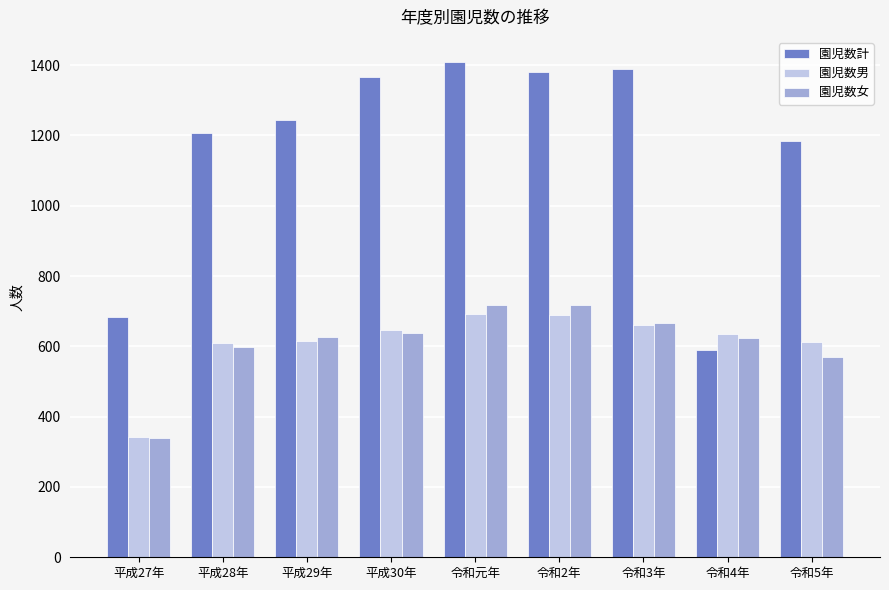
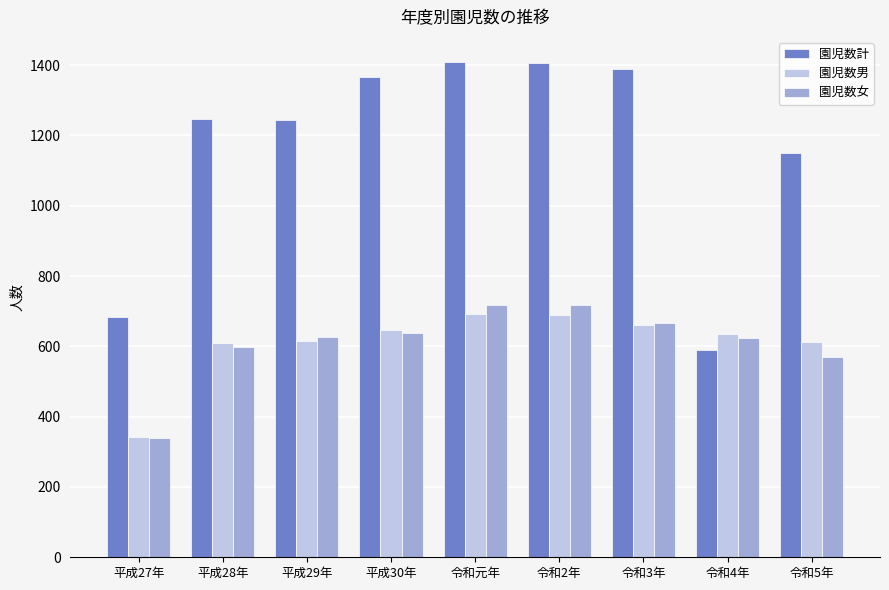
園児数計, 平成28年: 1210 -> 1250
園児数計, 令和2年: 1380 -> 1410
園児数計, 令和5年: 1180 -> 1150
